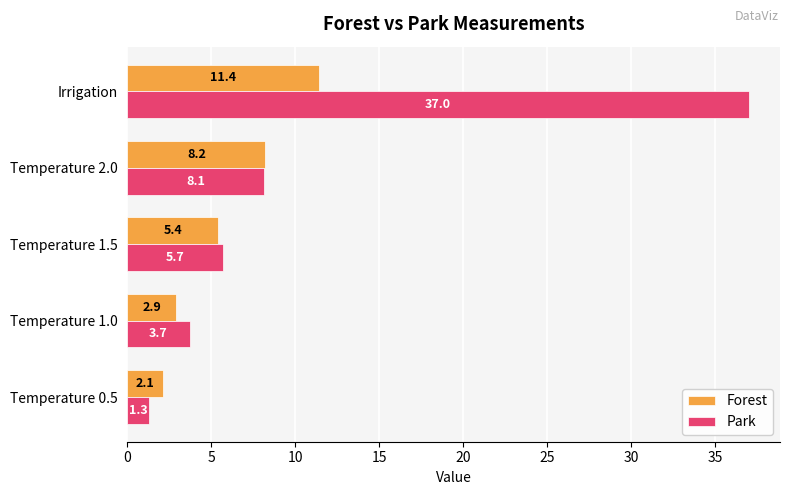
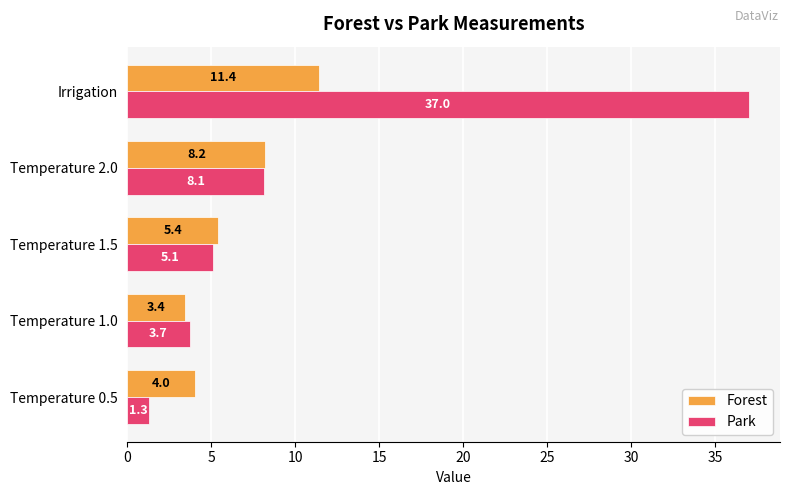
Park, Temperature 1.5: 5.7 -> 5.1
Forest, Temperature 1.0: 2.9 -> 3.4
Forest, Temperature 0.5: 2.1 -> 4.0
